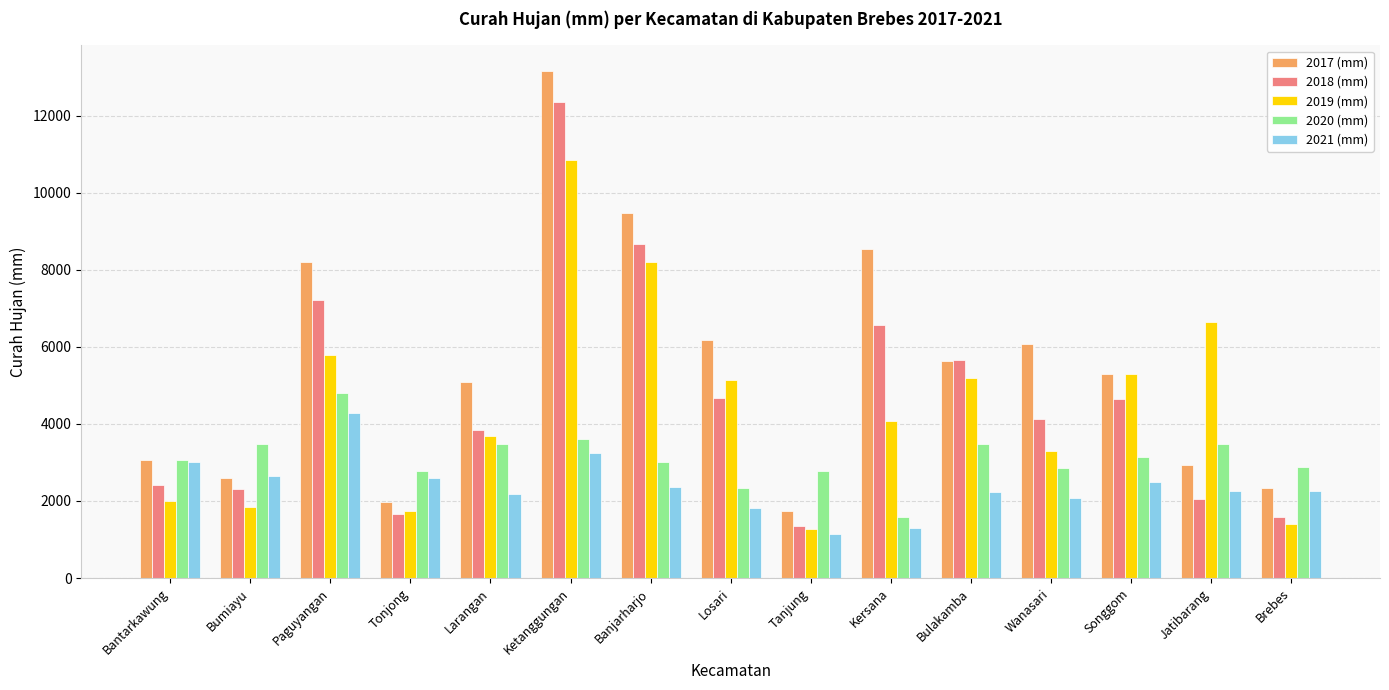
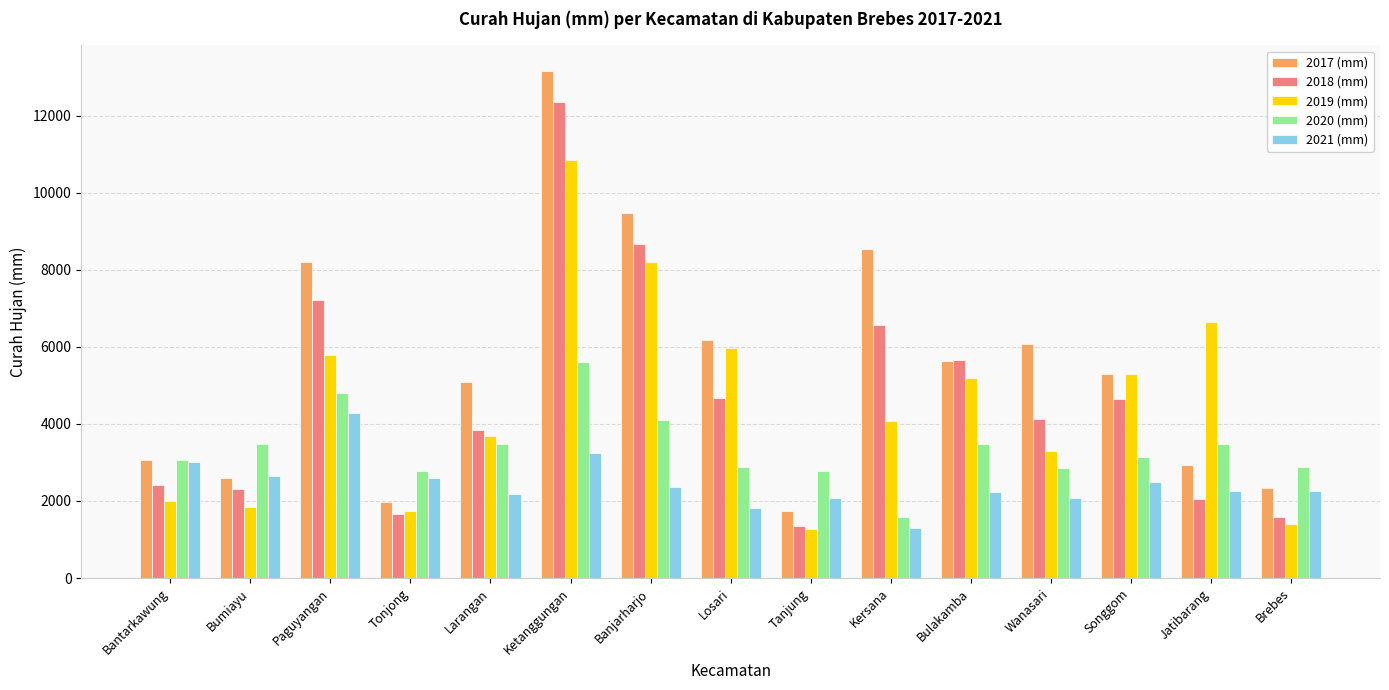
2020 (mm), Ketanggungan: 3600 -> 5600
2020 (mm), Banjarharjo: 3000 -> 4100
2019 (mm), Losari: 5100 -> 6000
2020 (mm), Losari: 2300 -> 2900
2021 (mm), Tanjung: 1100 -> 2100
